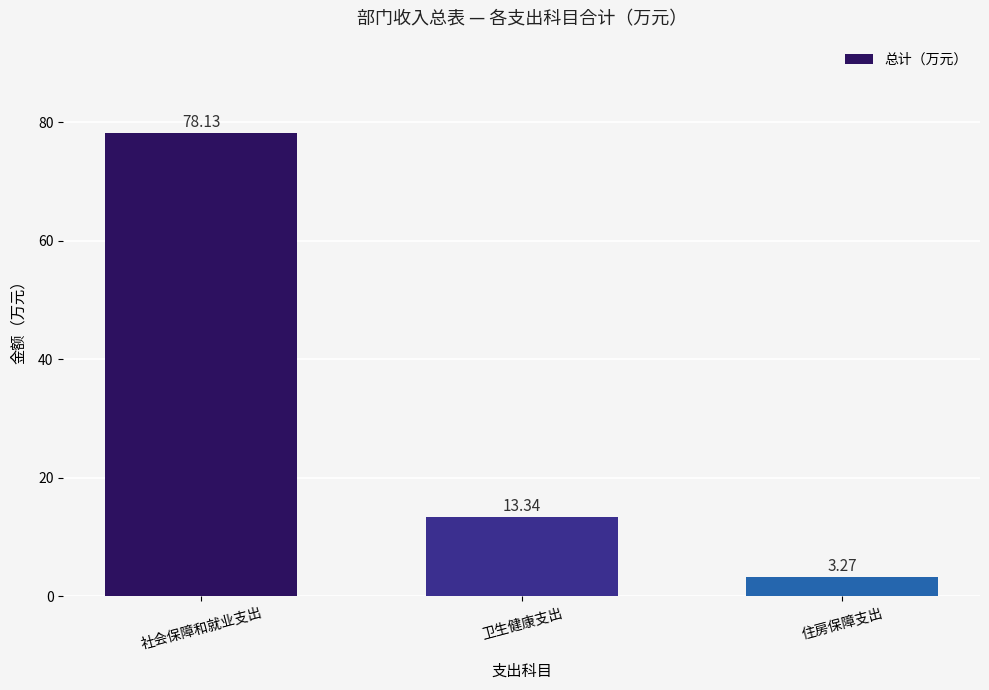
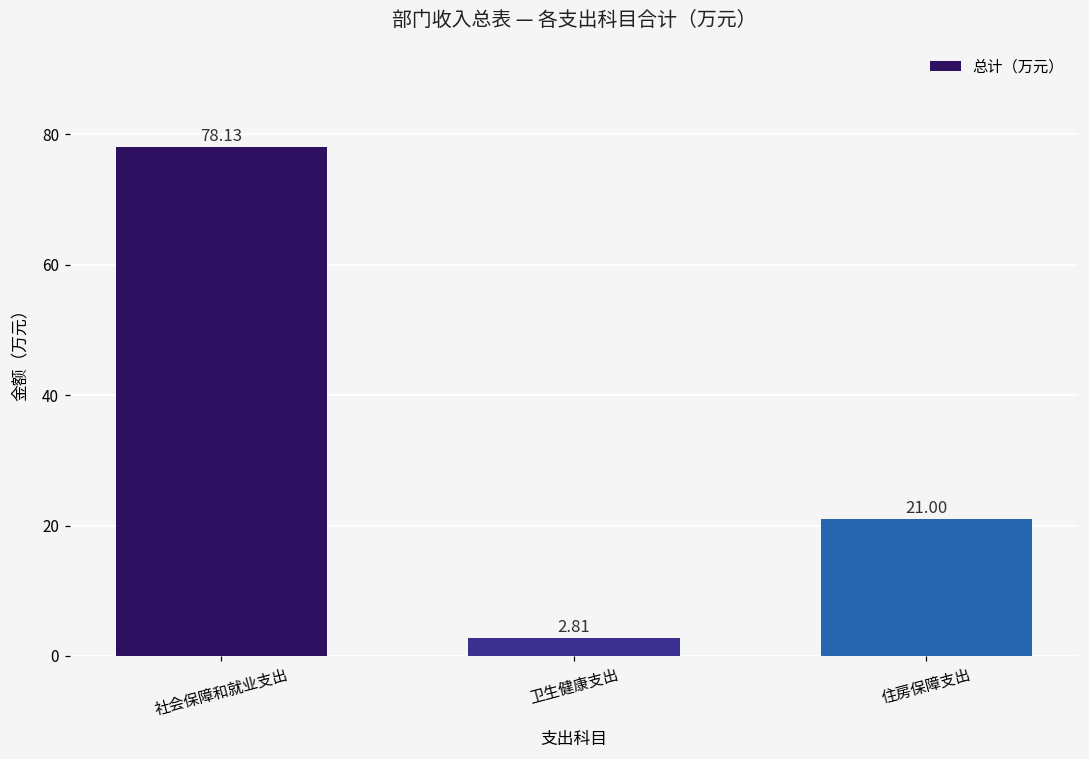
卫生健康支出: 13.34 -> 2.81
住房保障支出: 3.27 -> 21.00
